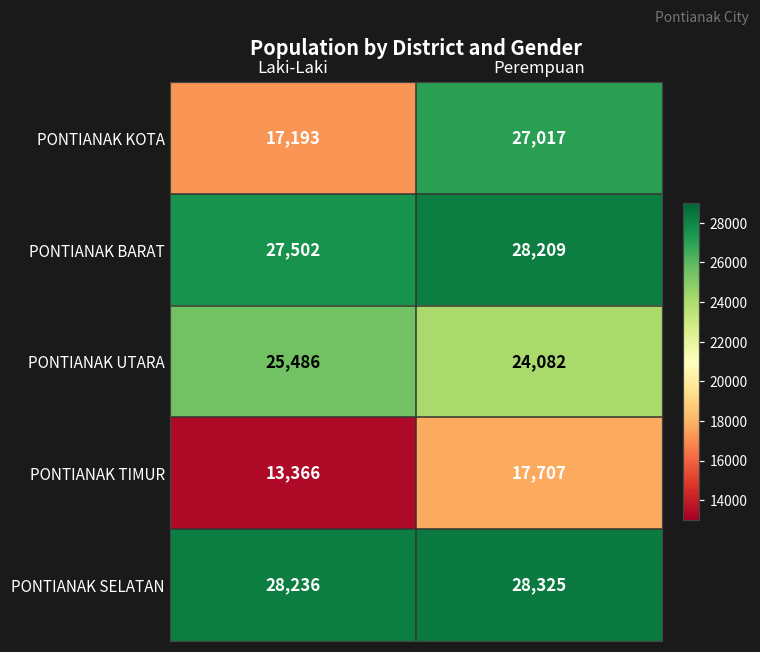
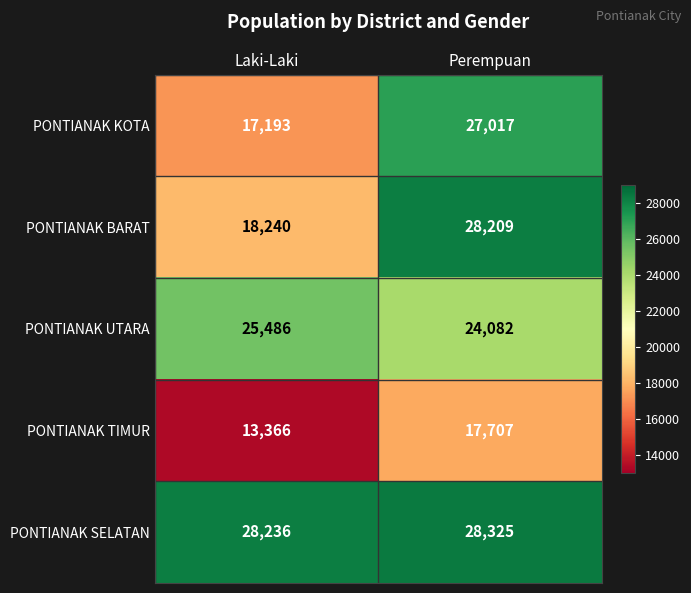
PONTIANAK BARAT, Laki-Laki: 27,502 -> 18,240
